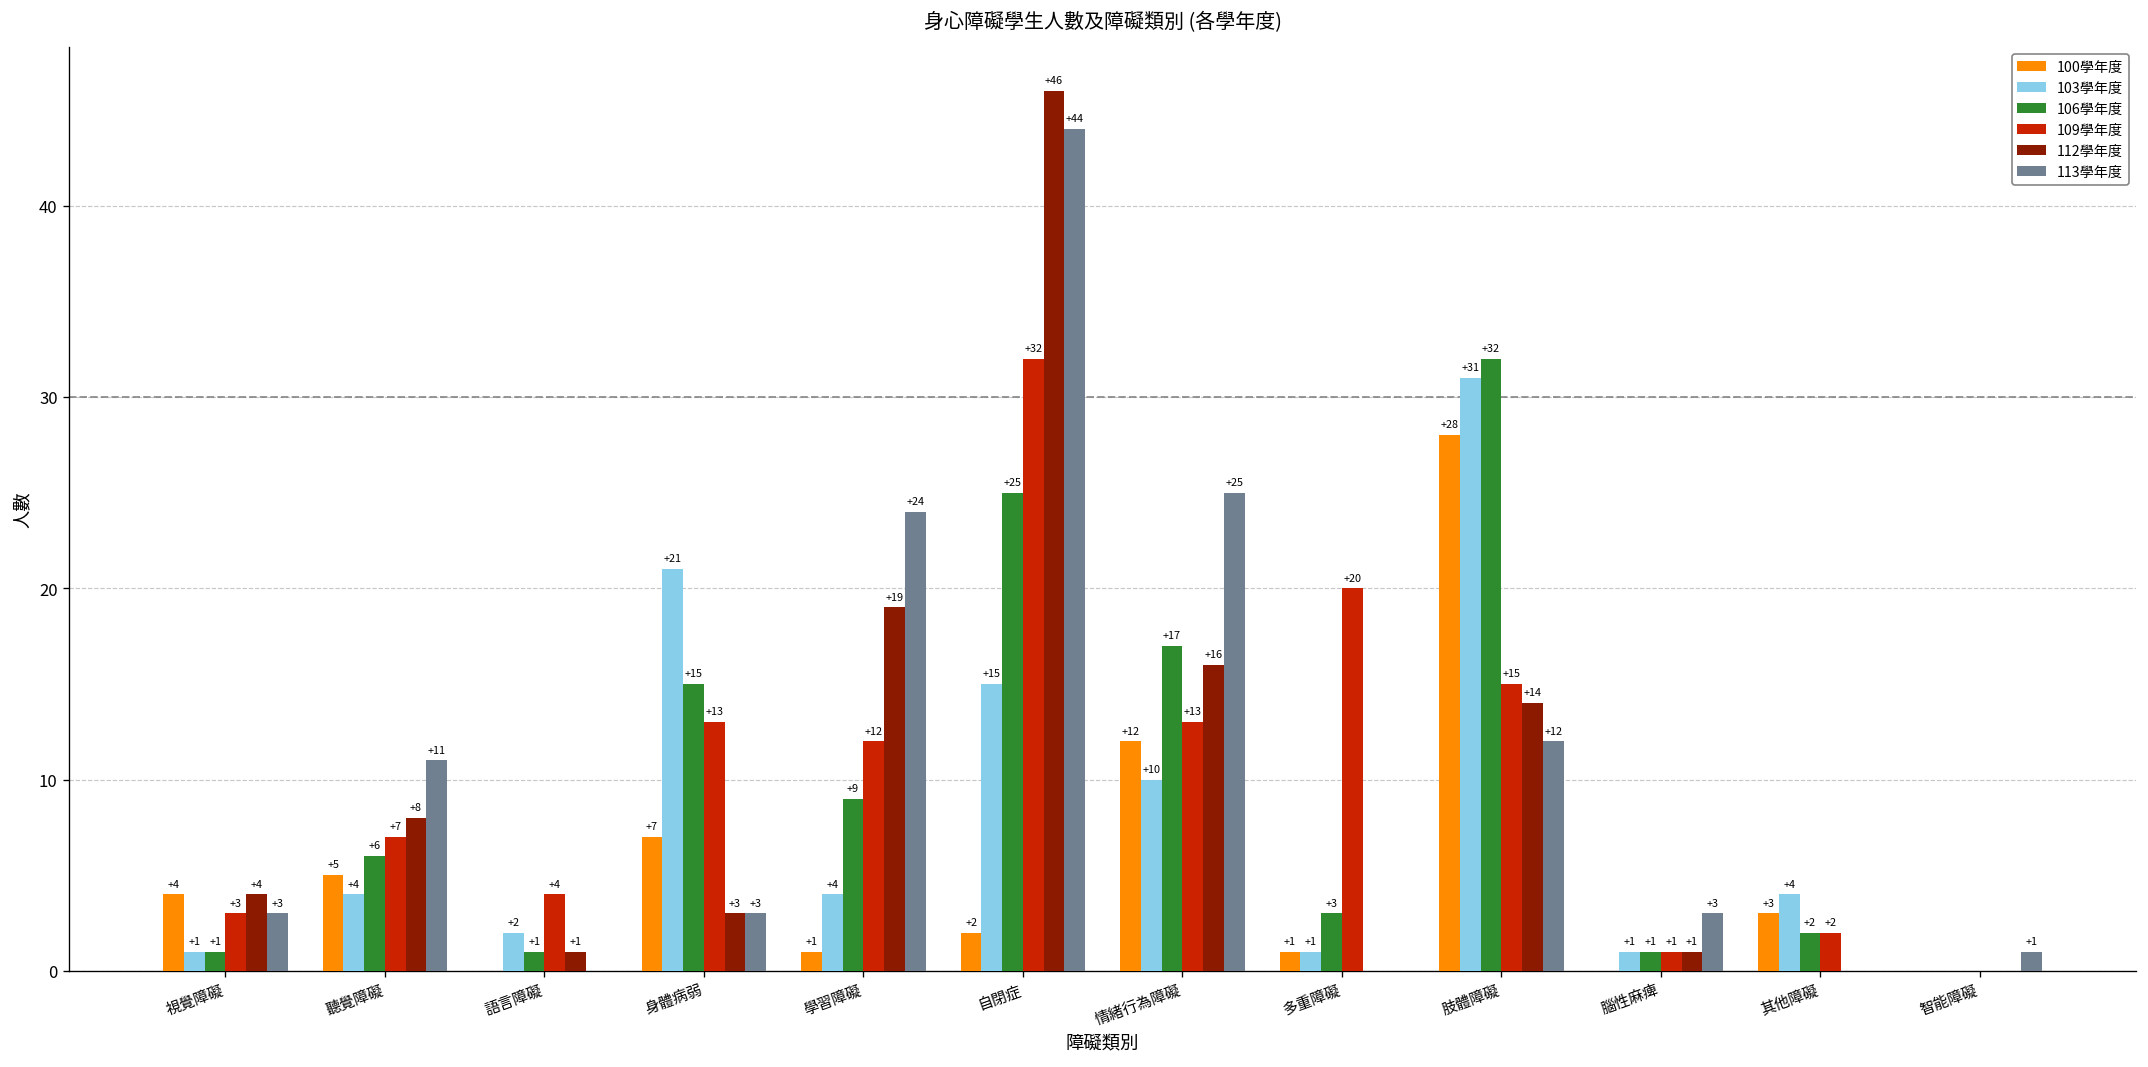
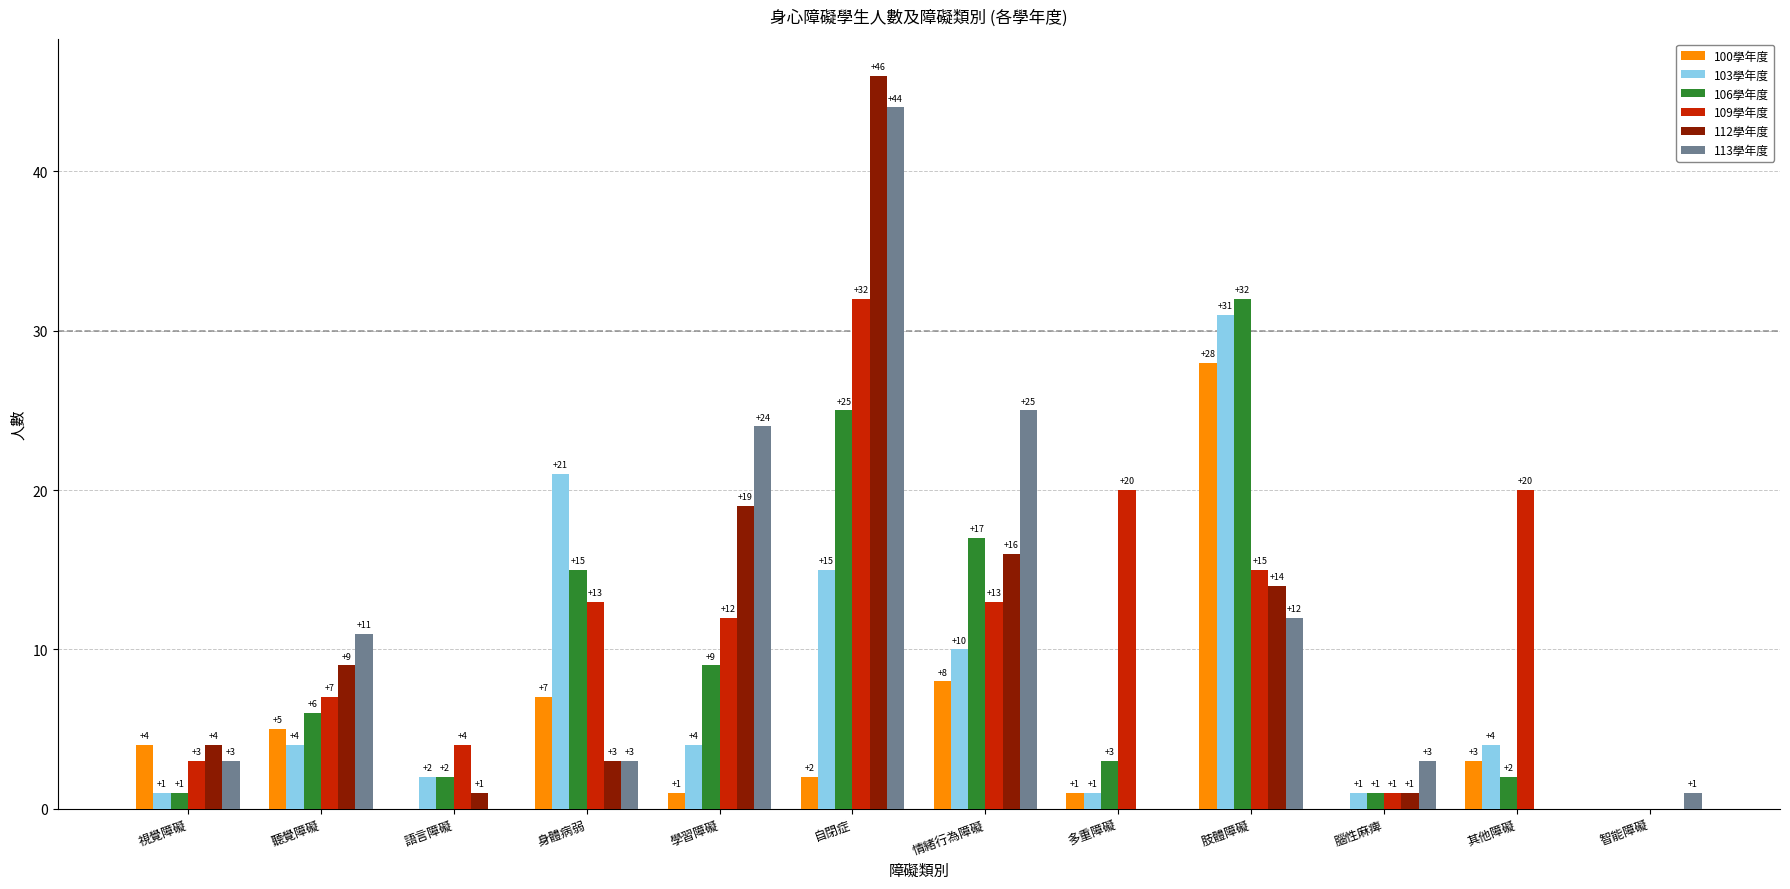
112學年度, 聽覺障礙: +8 -> +9
106學年度, 語言障礙: +1 -> +2
100學年度, 情緒行為障礙: +12 -> +8
109學年度, 其他障礙: +2 -> +20
